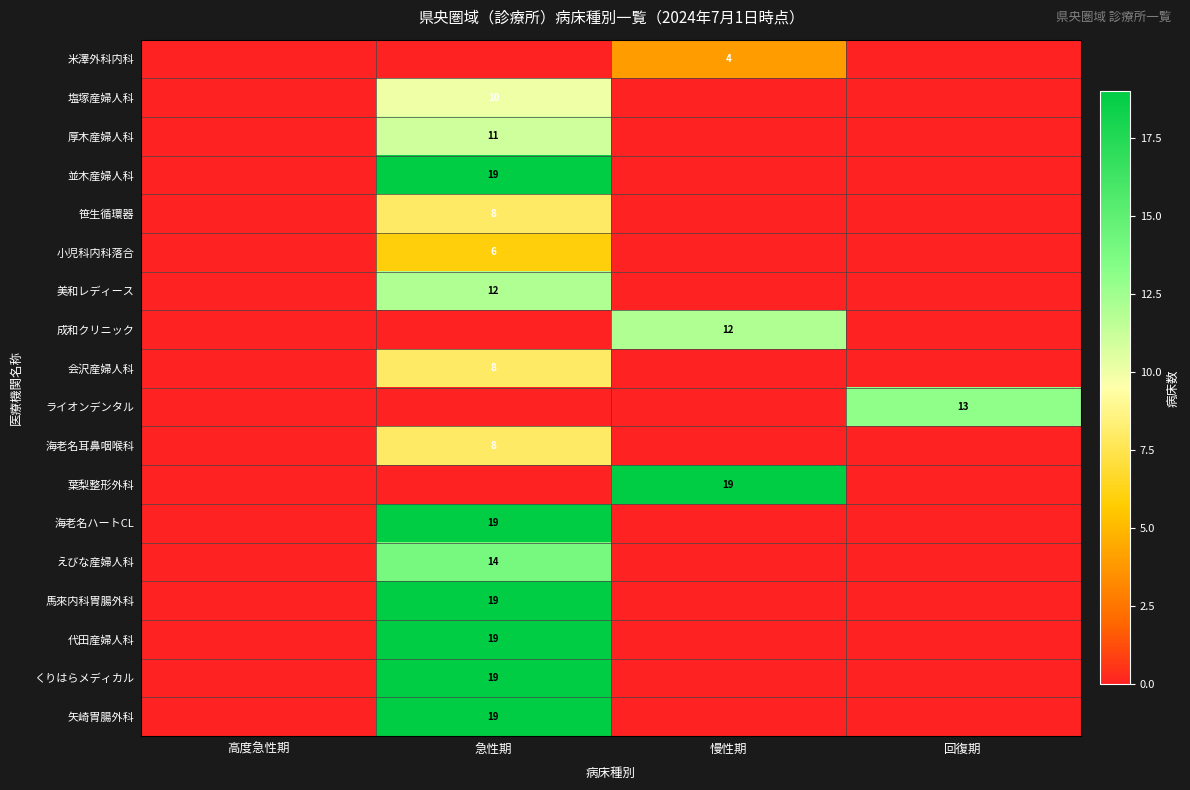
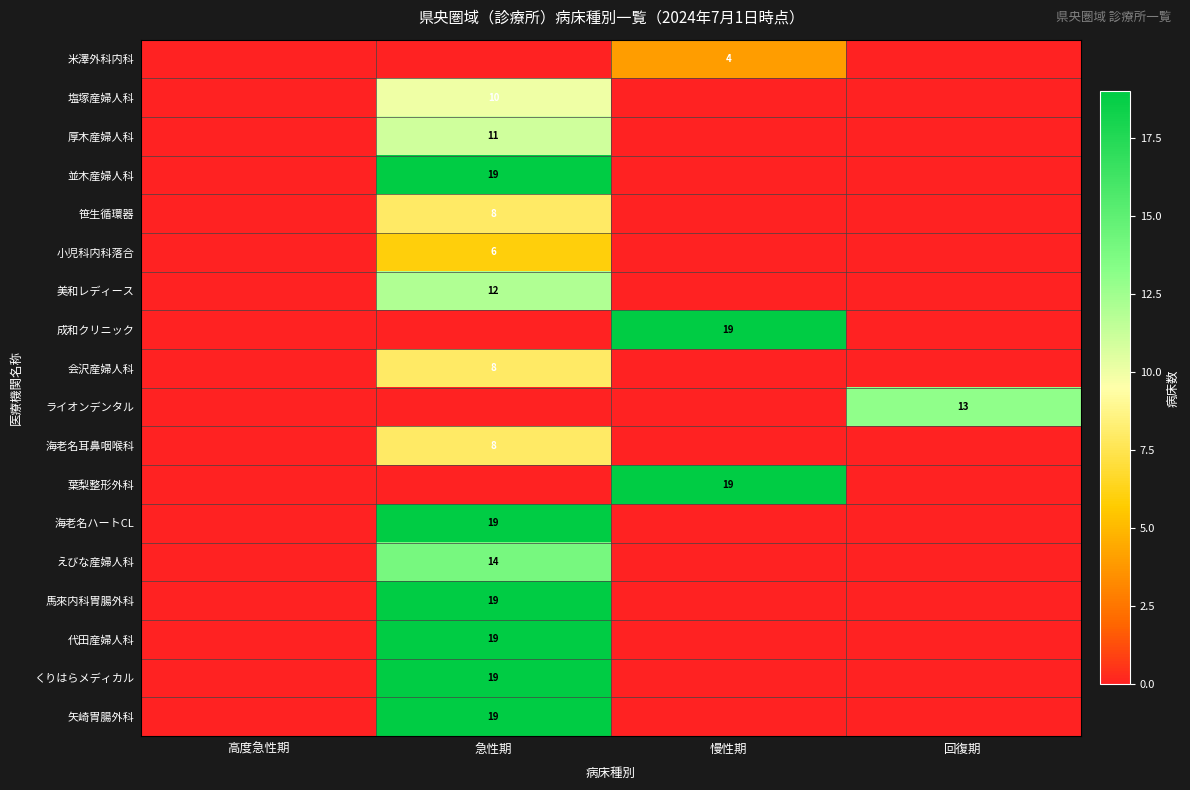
成和クリニック, 慢性期: 12 -> 19
